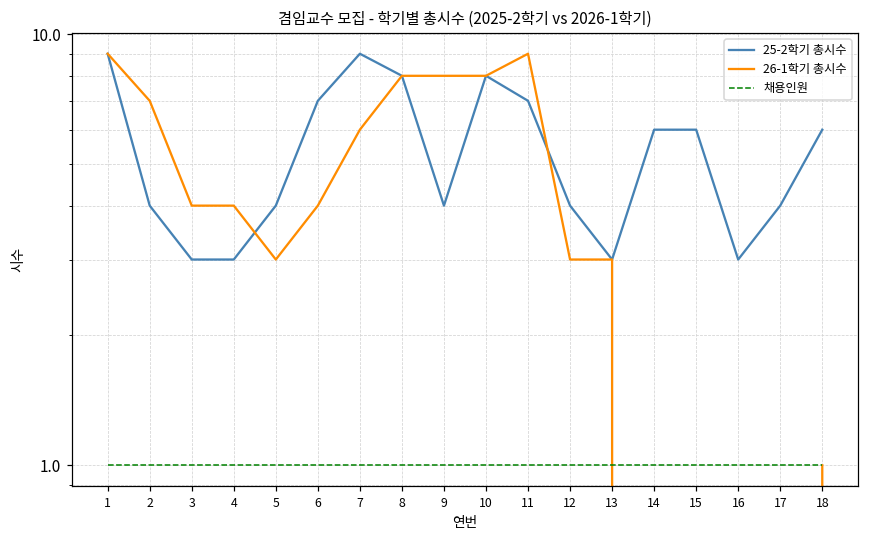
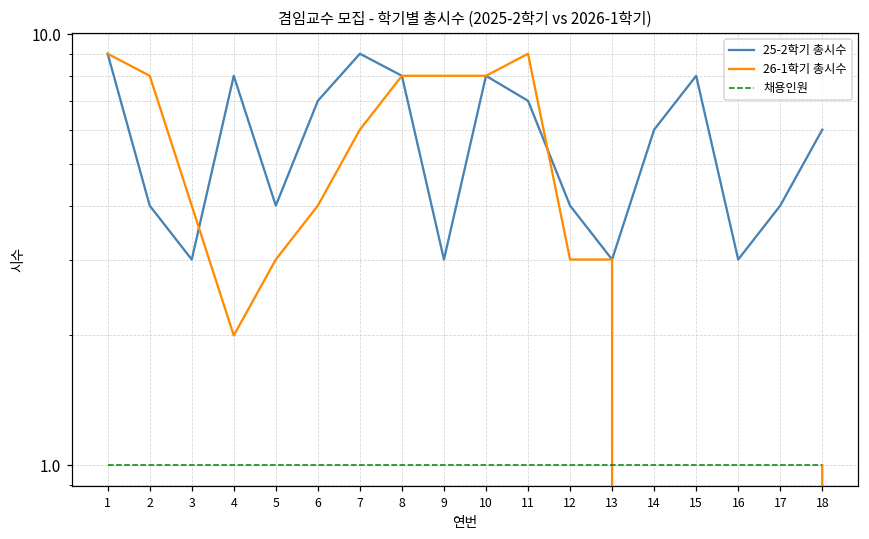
26-1학기 총시수, 2: 7 -> 8
25-2학기 총시수, 4: 3 -> 8
26-1학기 총시수, 4: 4 -> 2
25-2학기 총시수, 9: 4 -> 3
25-2학기 총시수, 15: 6 -> 8
